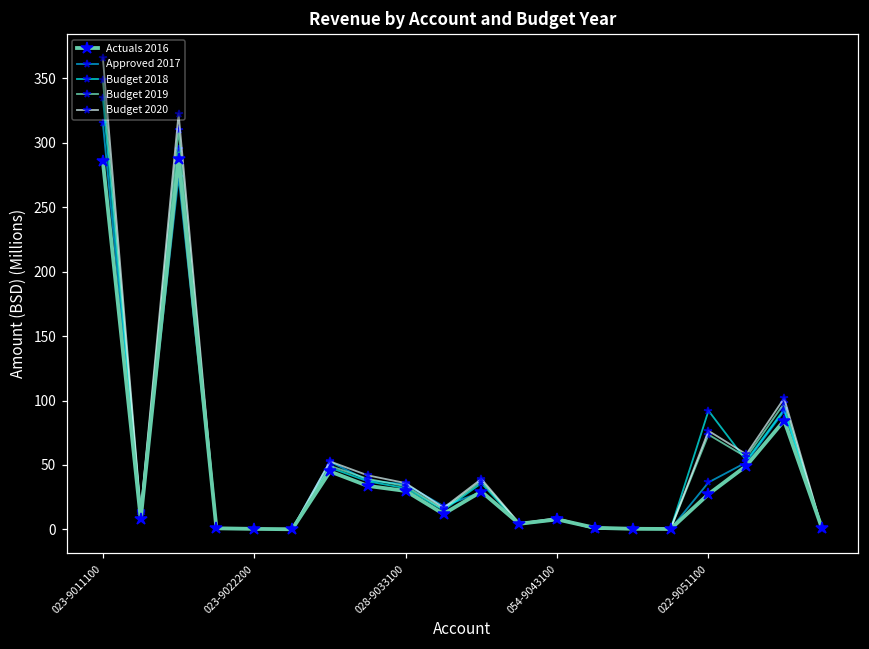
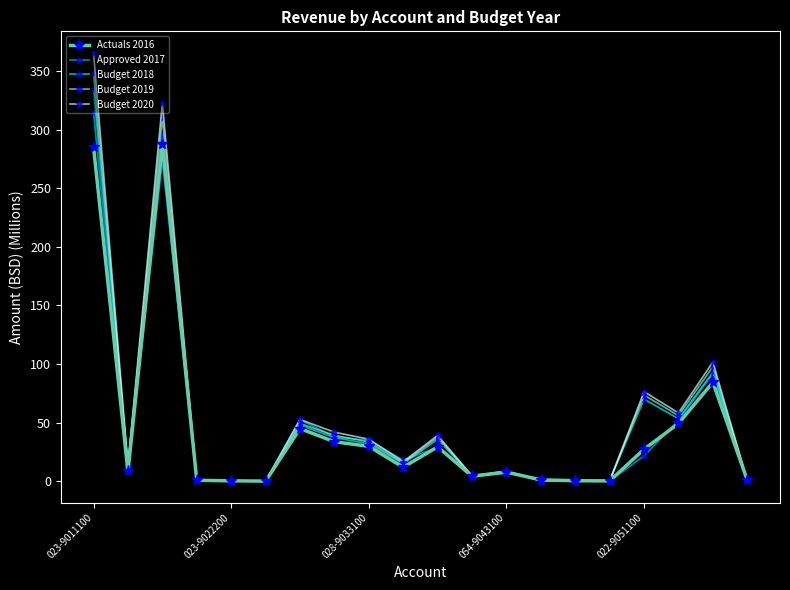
Approved 2017, 022-9051100: 37 -> 22
Budget 2018, 022-9051100: 92 -> 70
